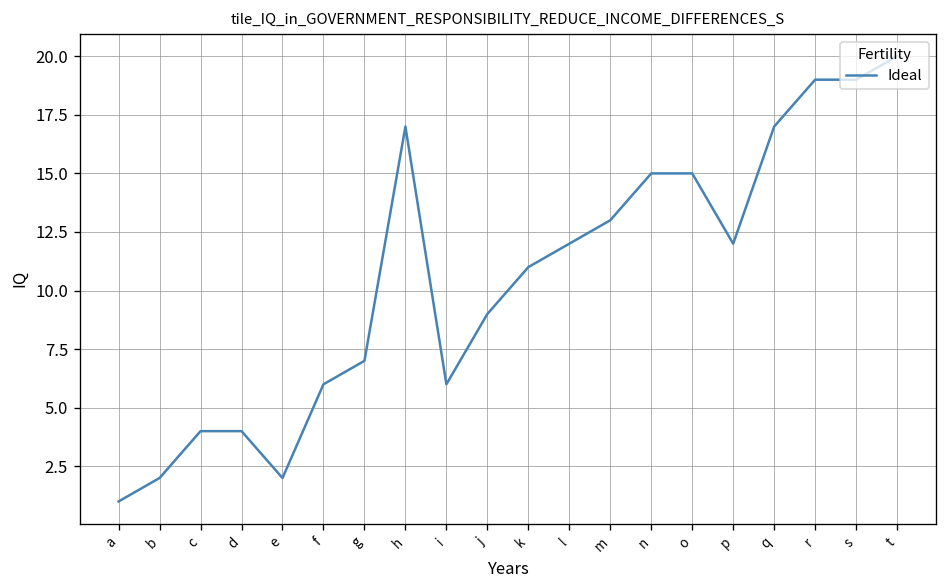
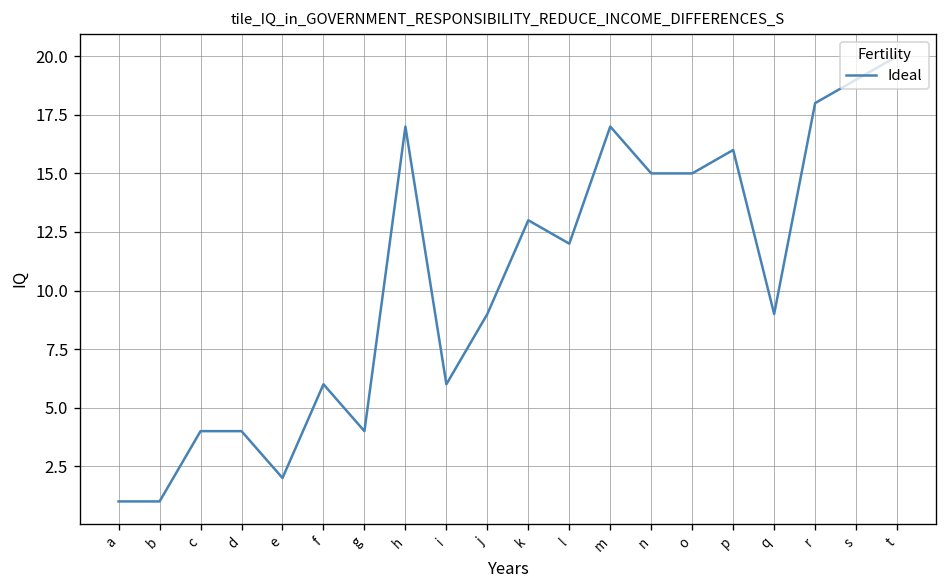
b: 2 -> 1
g: 7 -> 4
k: 11 -> 13
m: 13 -> 17
p: 12 -> 16
q: 17 -> 9
r: 19 -> 18
